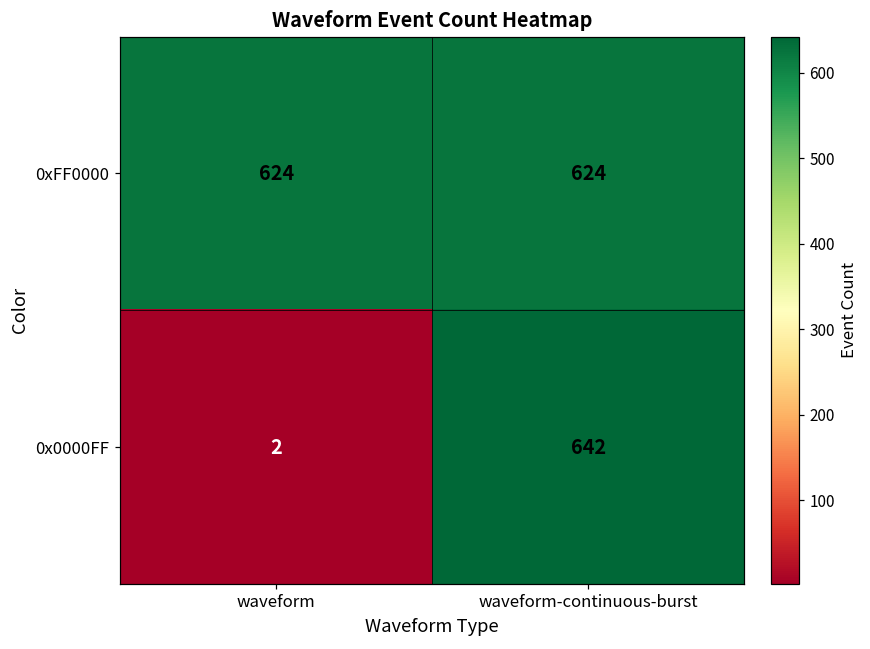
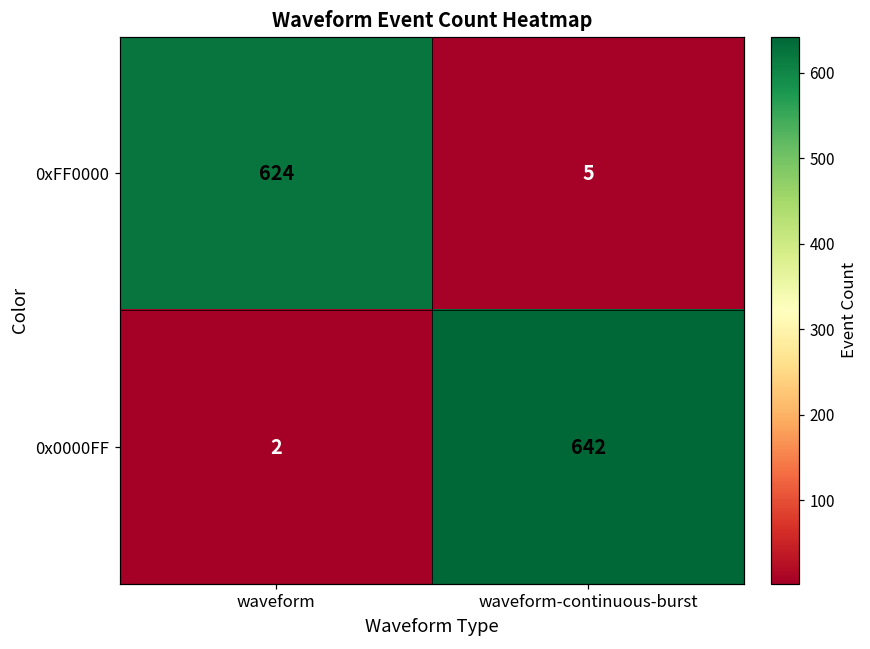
0xFF0000, waveform-continuous-burst: 624 -> 5
